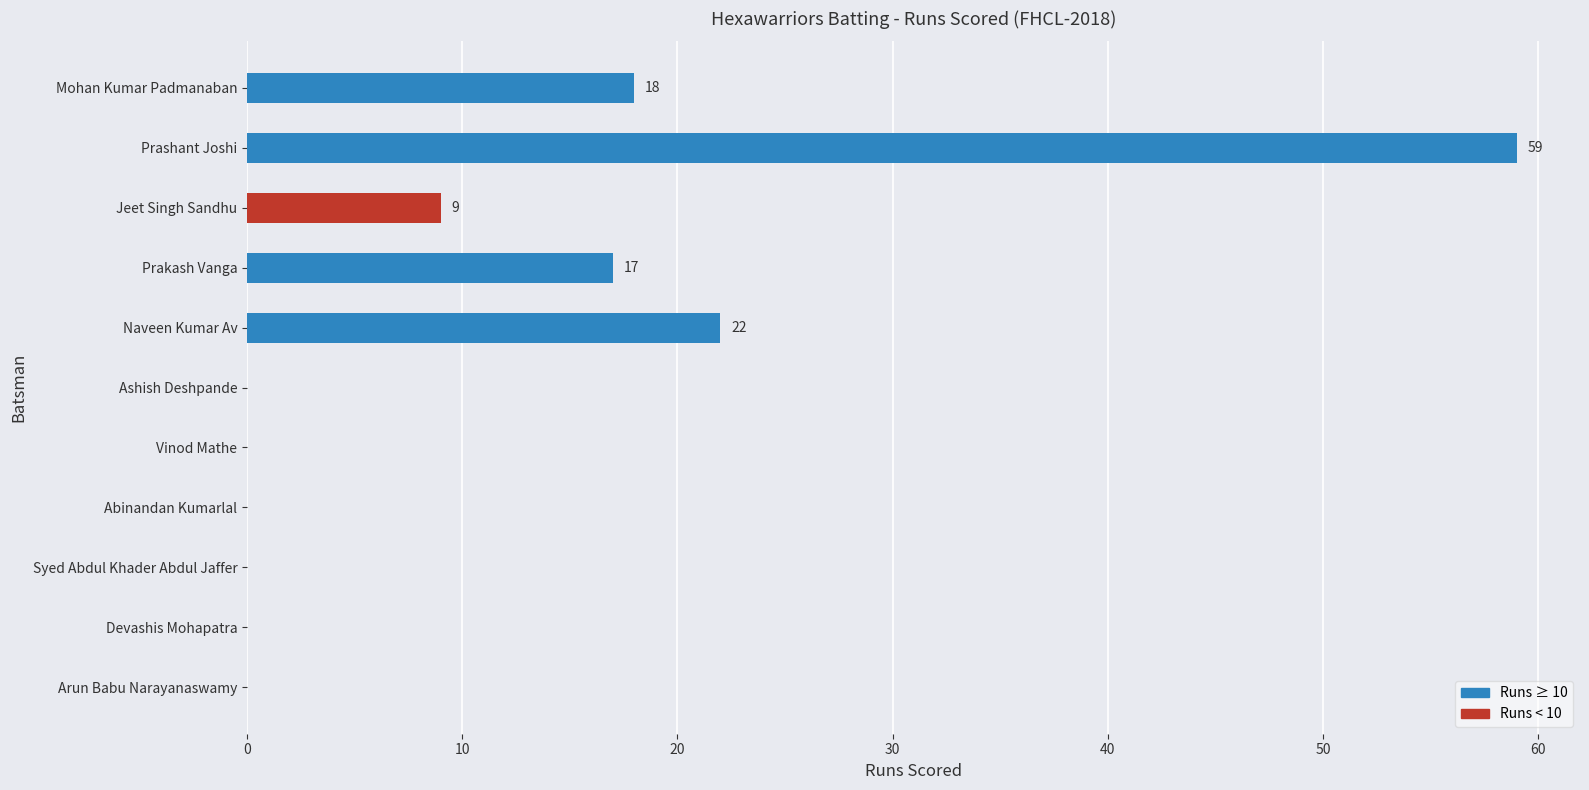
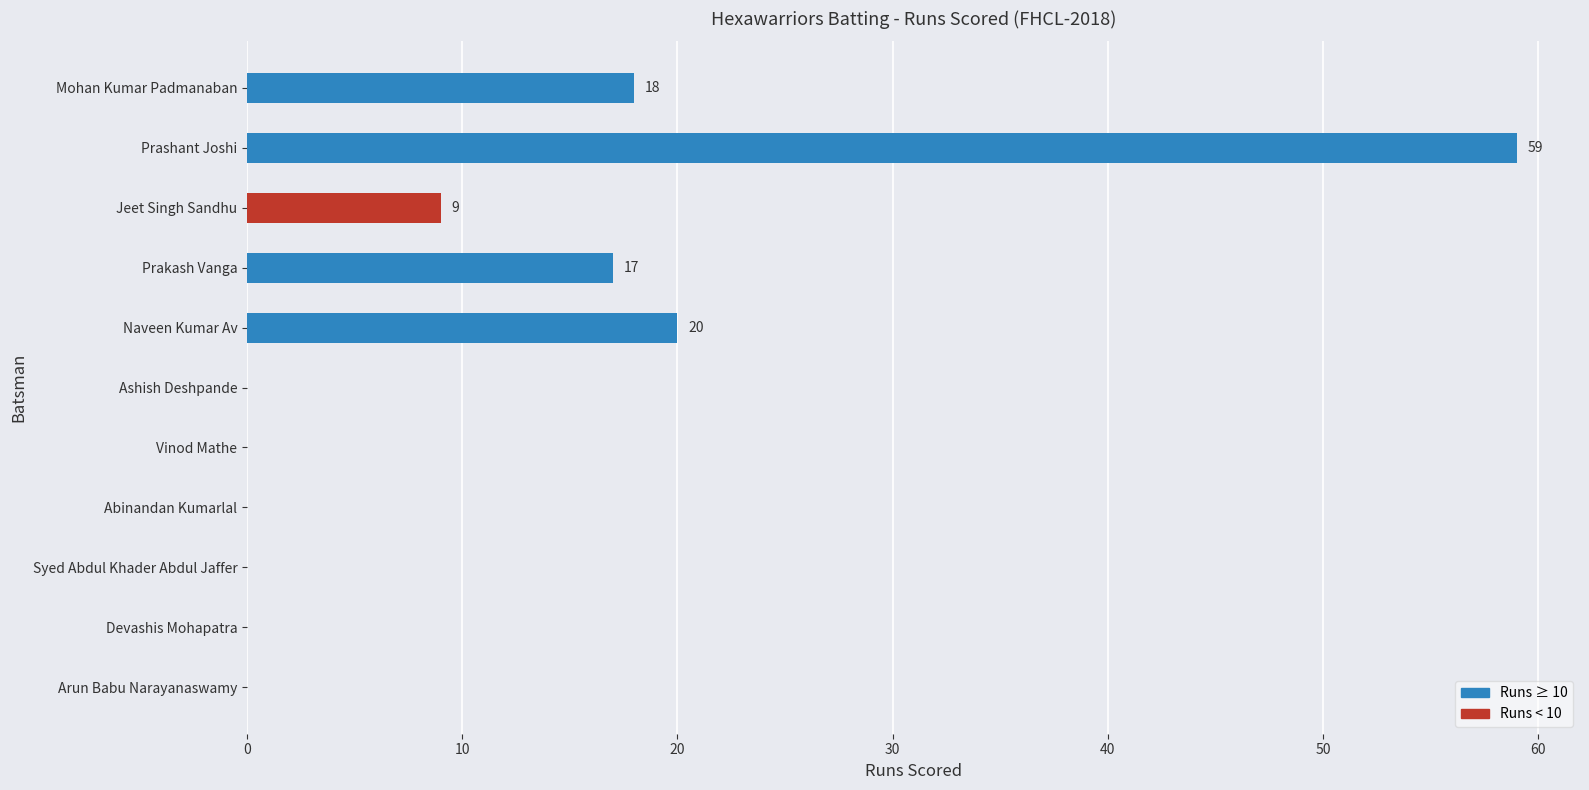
Naveen Kumar Av: 22 -> 20
